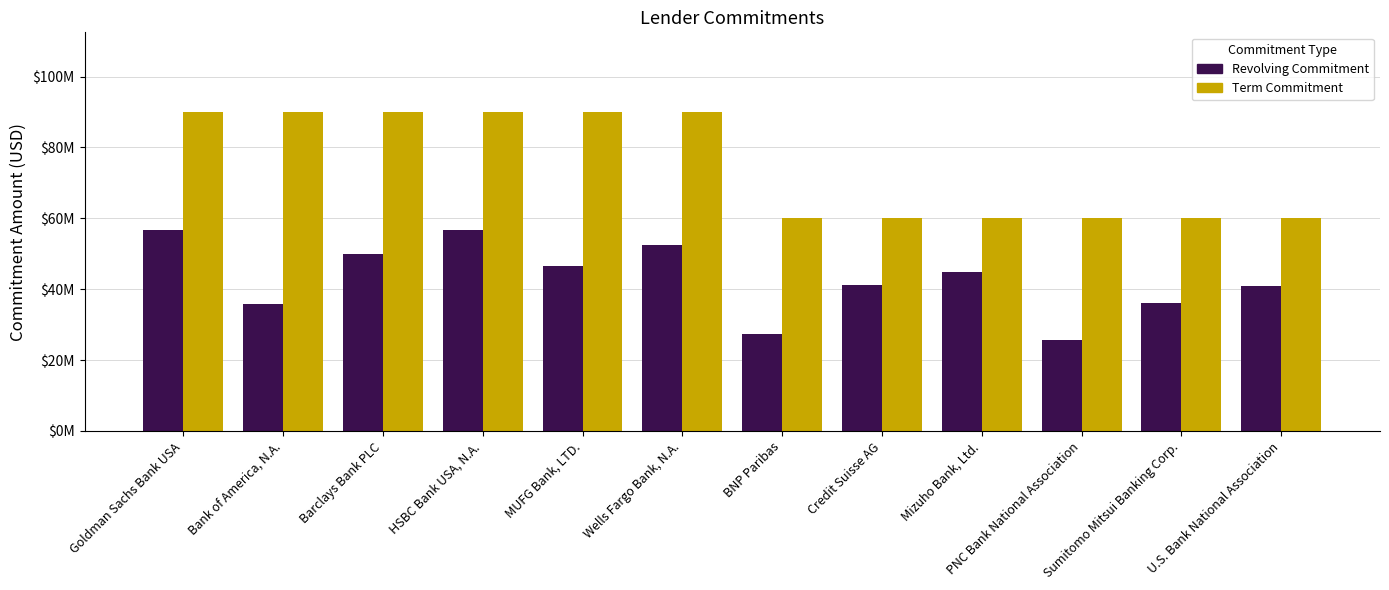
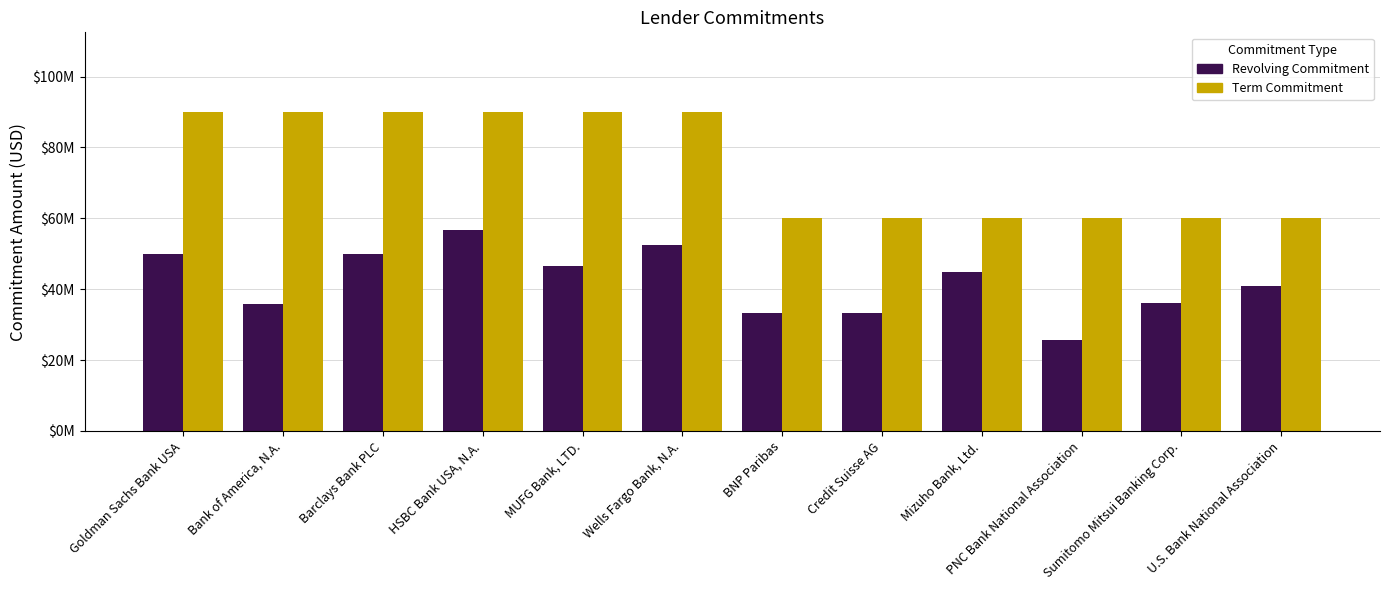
Revolving Commitment, Goldman Sachs Bank USA: $57000000 -> $50000000
Revolving Commitment, BNP Paribas: $27000000 -> $33000000
Revolving Commitment, Credit Suisse AG: $41000000 -> $33000000
